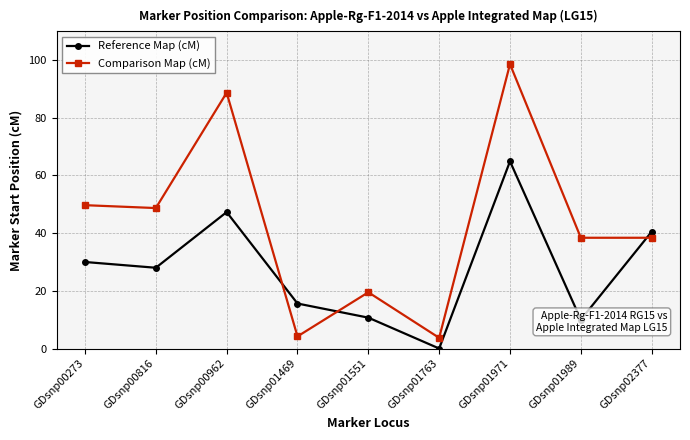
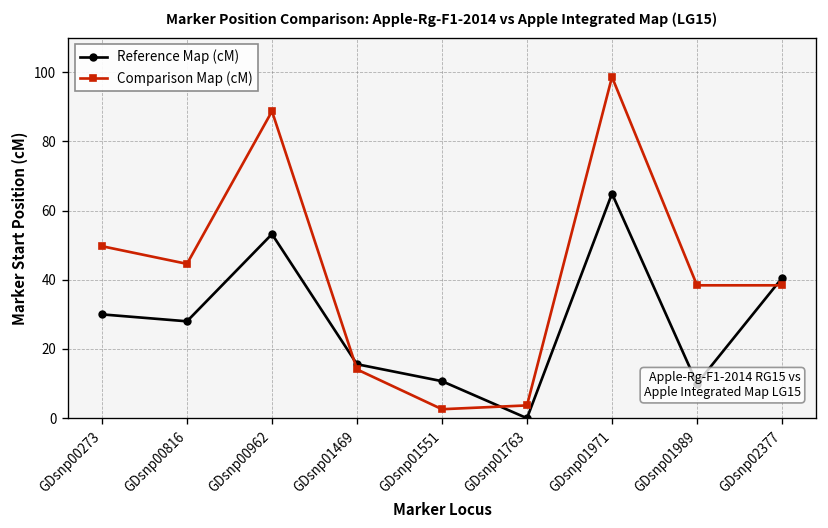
Comparison Map (cM), GDsnp00816: 49 -> 45
Reference Map (cM), GDsnp00962: 47 -> 53
Comparison Map (cM), GDsnp01469: 4 -> 14
Comparison Map (cM), GDsnp01551: 20 -> 3
